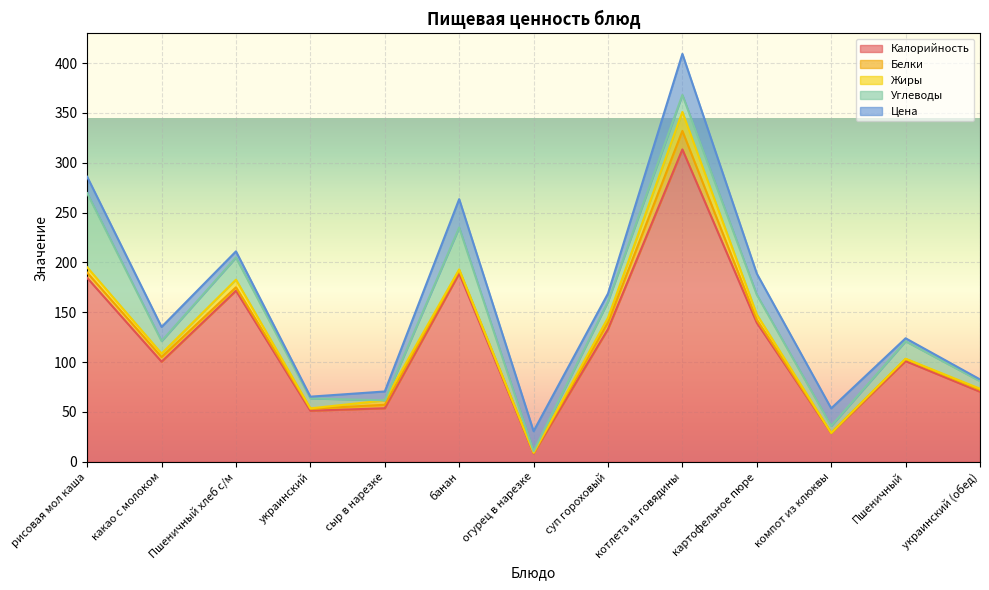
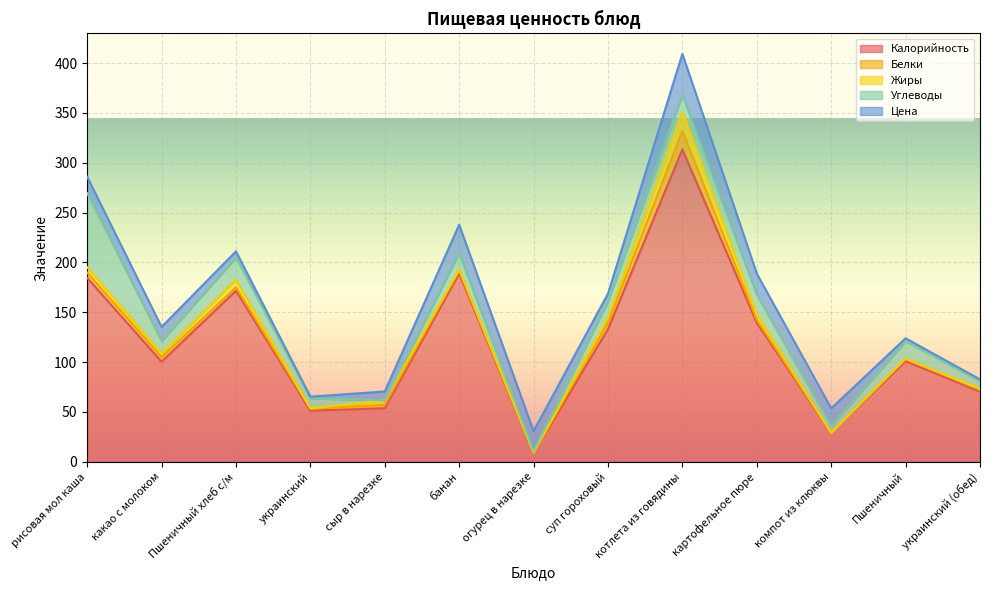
Углеводы, банан: 40 -> 20
